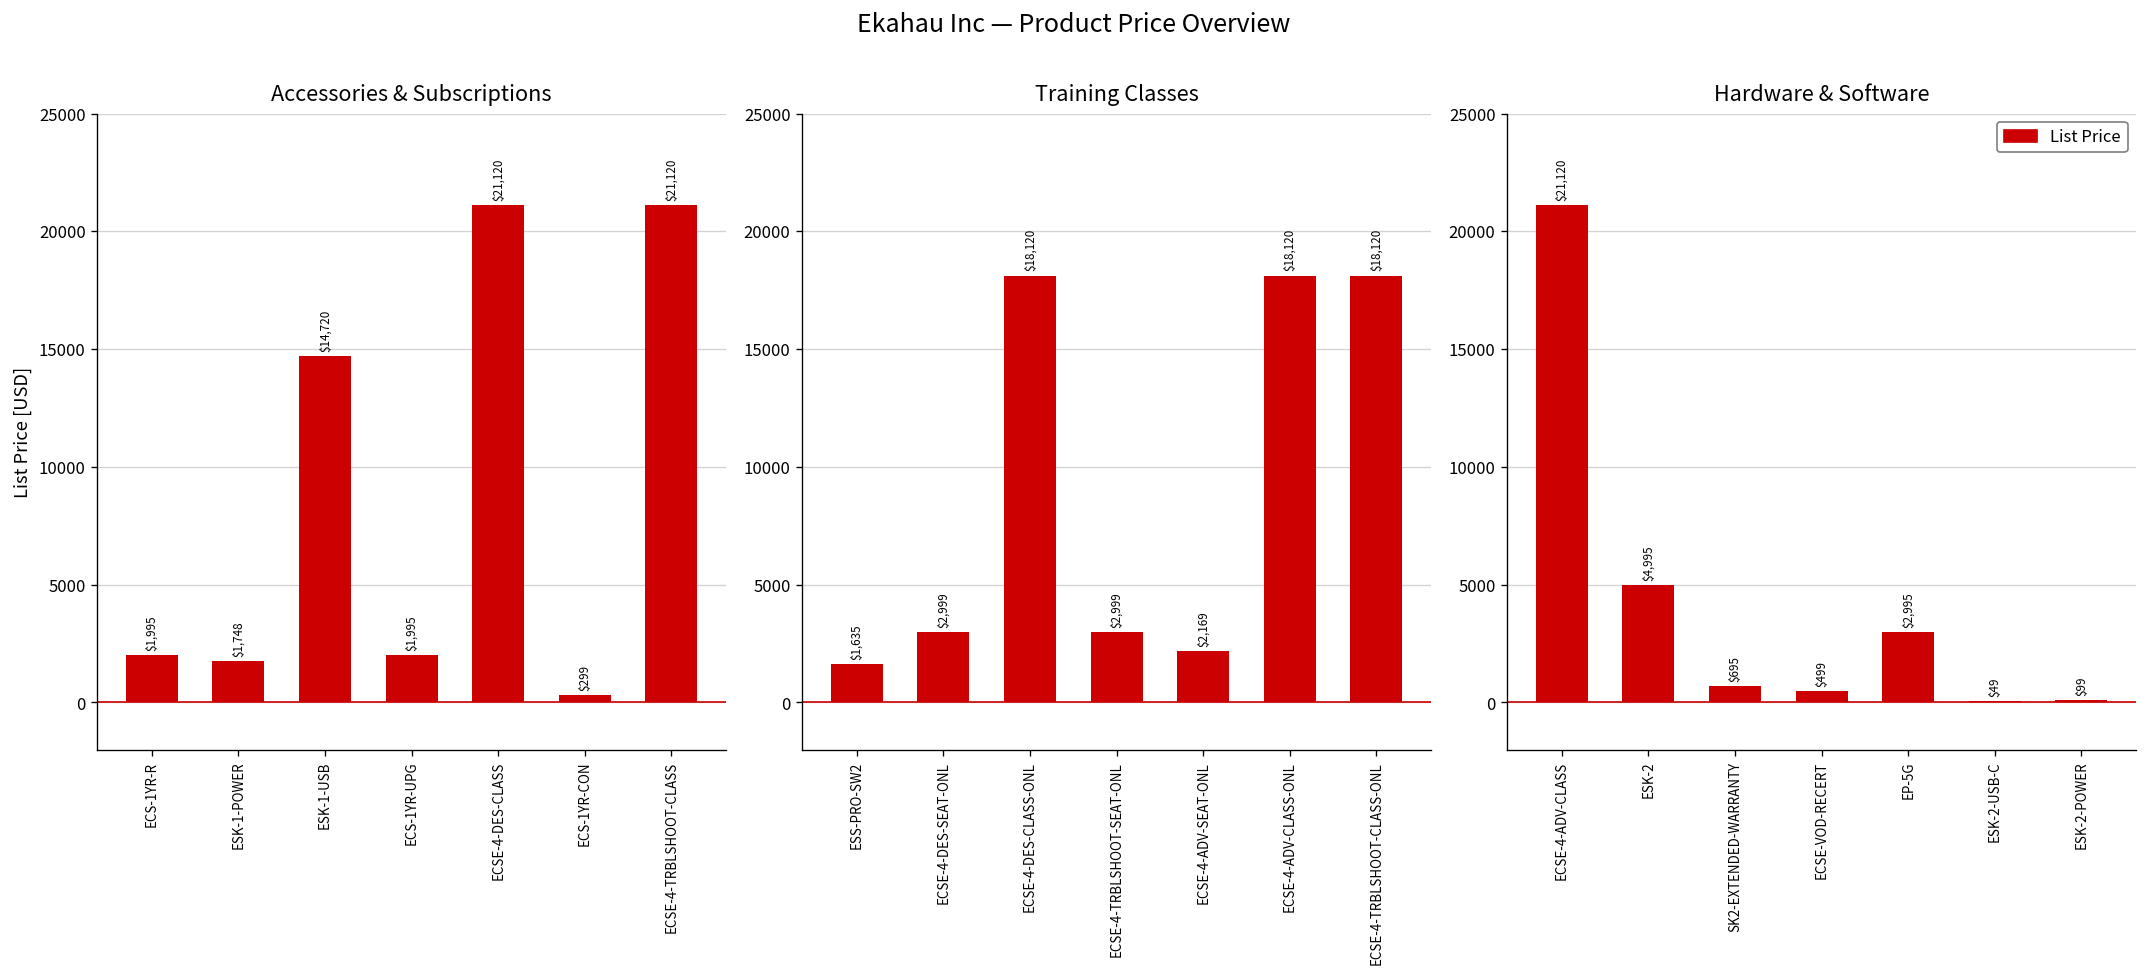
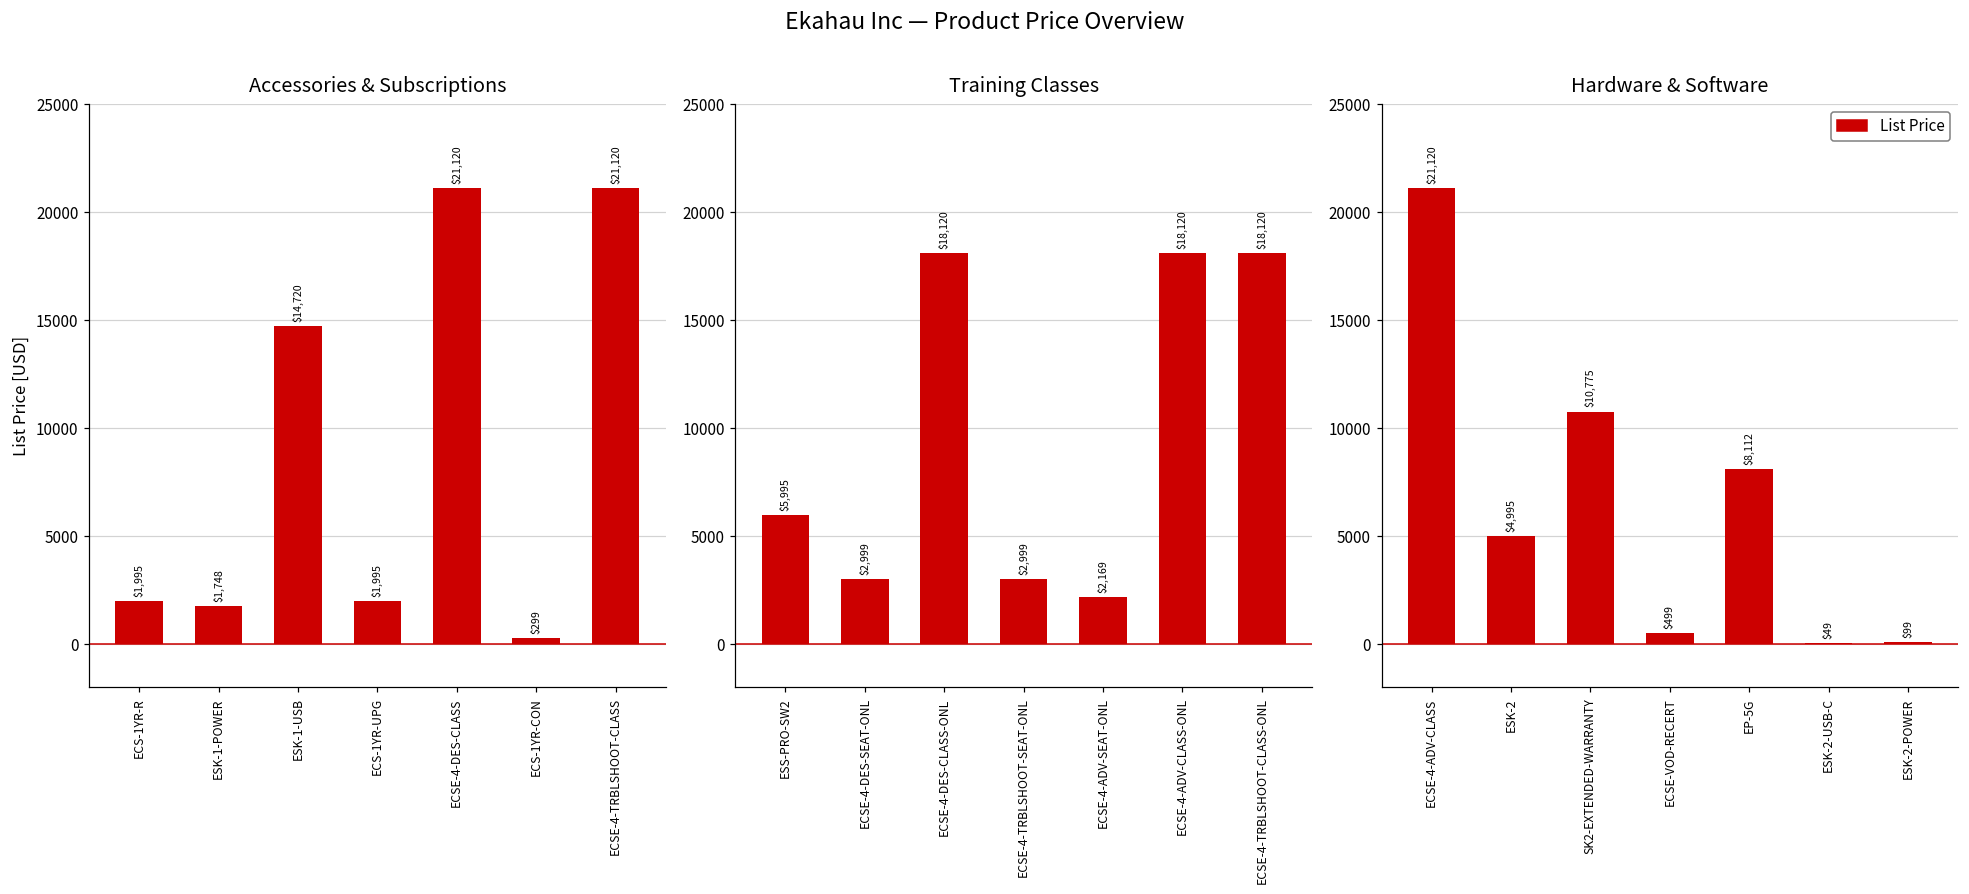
Training Classes, ESS-PRO-SW2: $1,635 -> $5,995
Hardware & Software, SK2-EXTENDED-WARRANTY: $695 -> $10,775
Hardware & Software, EP-5G: $2,995 -> $8,112
